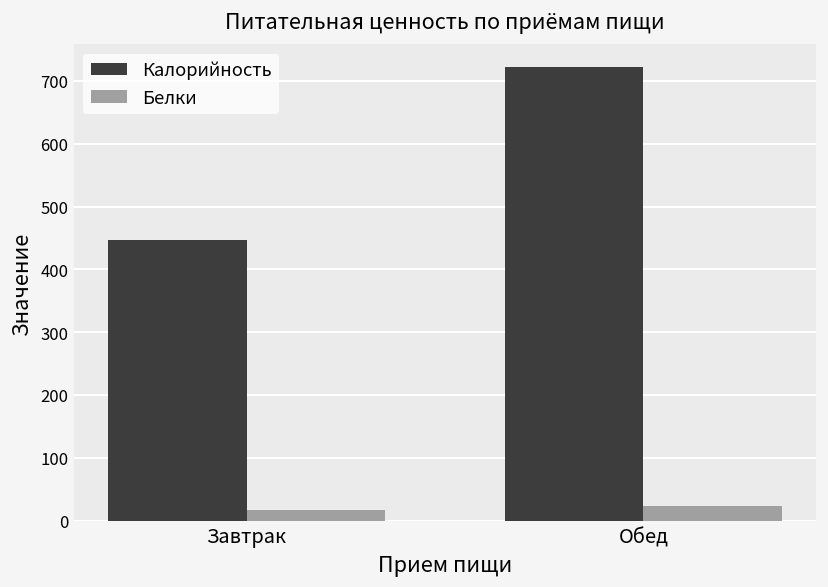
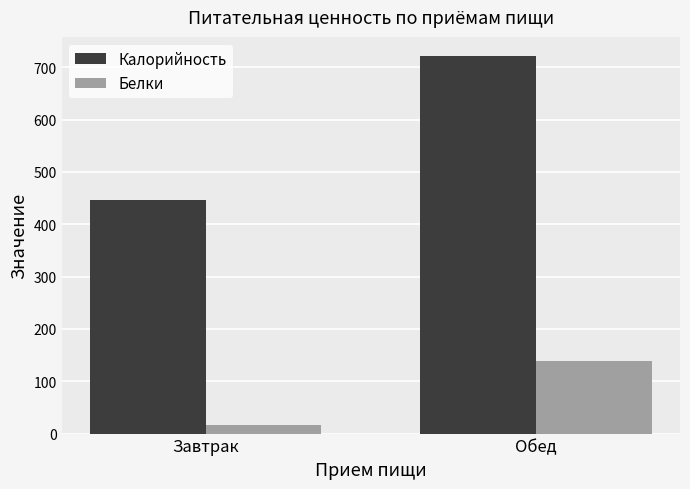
Белки, Обед: 20 -> 140
